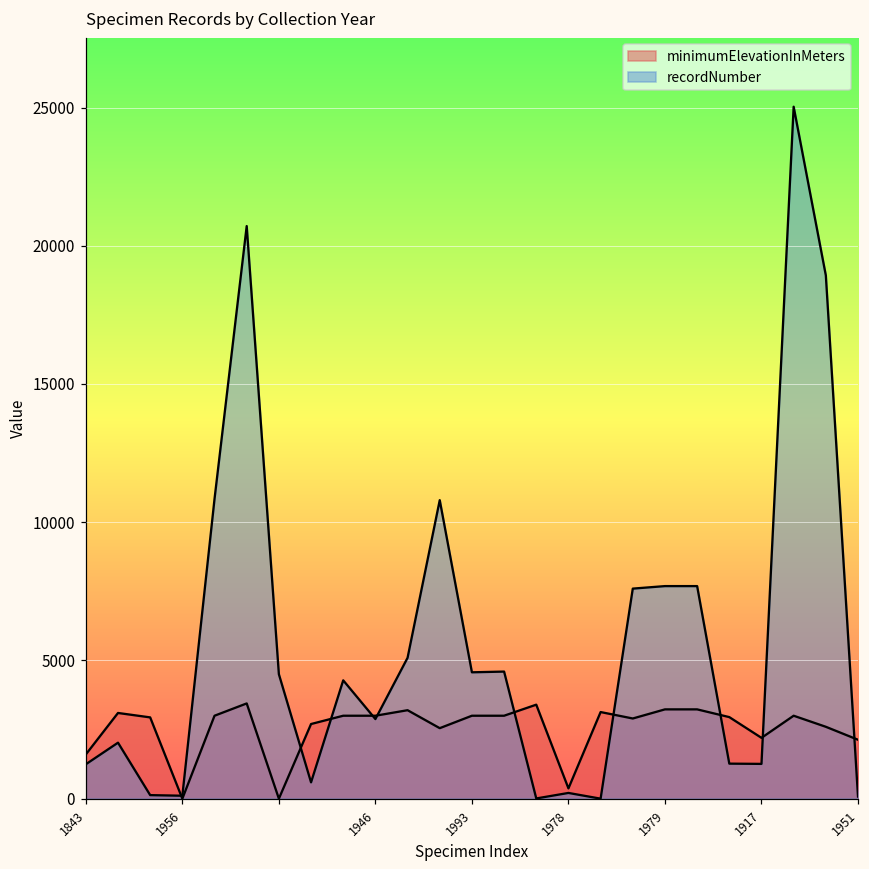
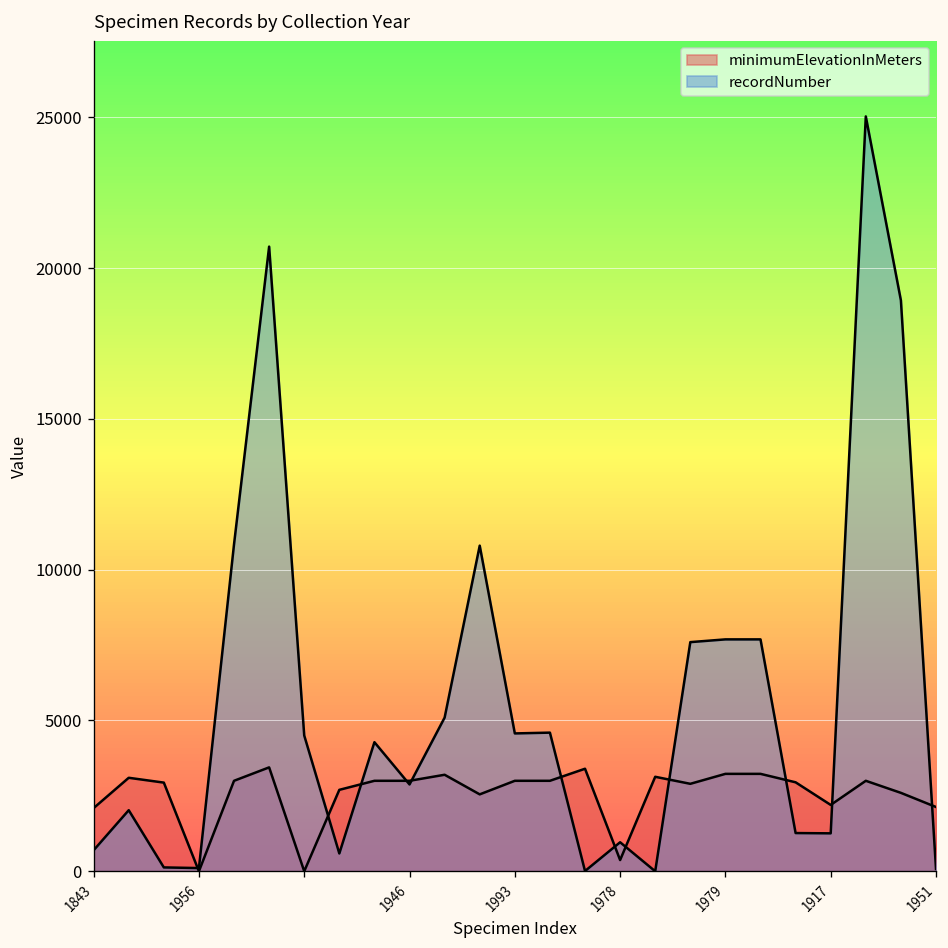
minimumElevationInMeters, 1843: 1600 -> 2100
recordNumber, 1843: 1200 -> 700
recordNumber, 1978: 200 -> 1000
